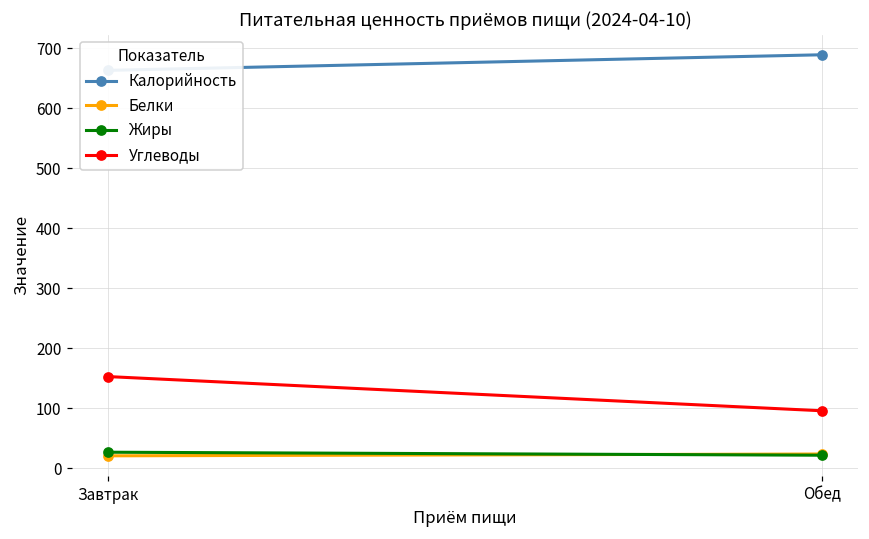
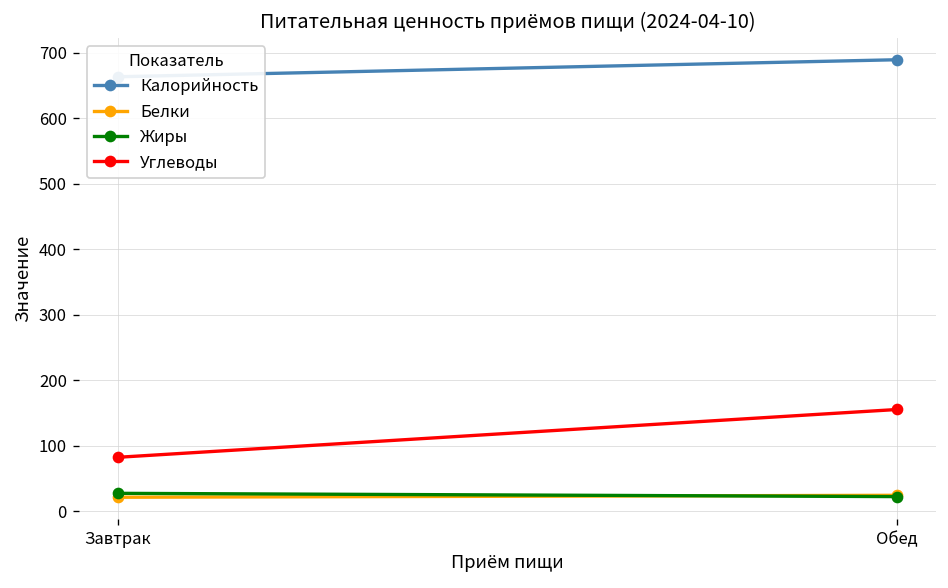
Углеводы, Завтрак: 150 -> 80
Углеводы, Обед: 100 -> 160
